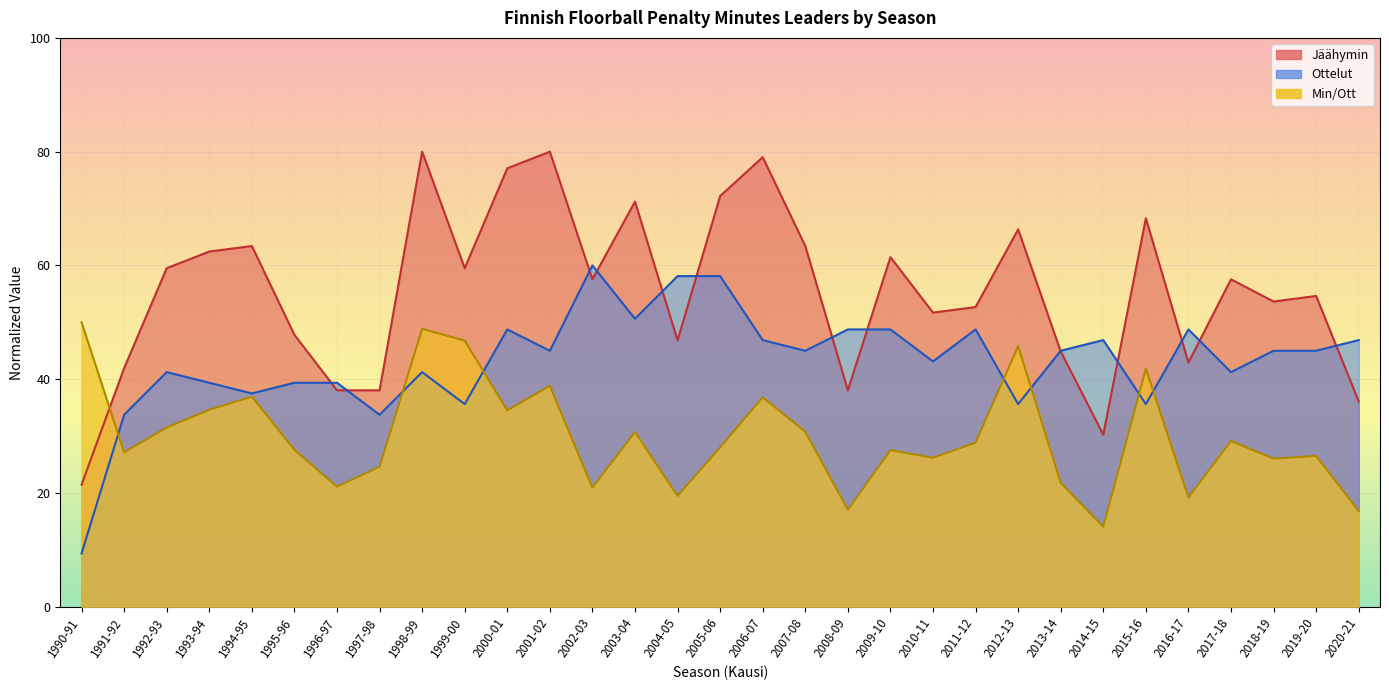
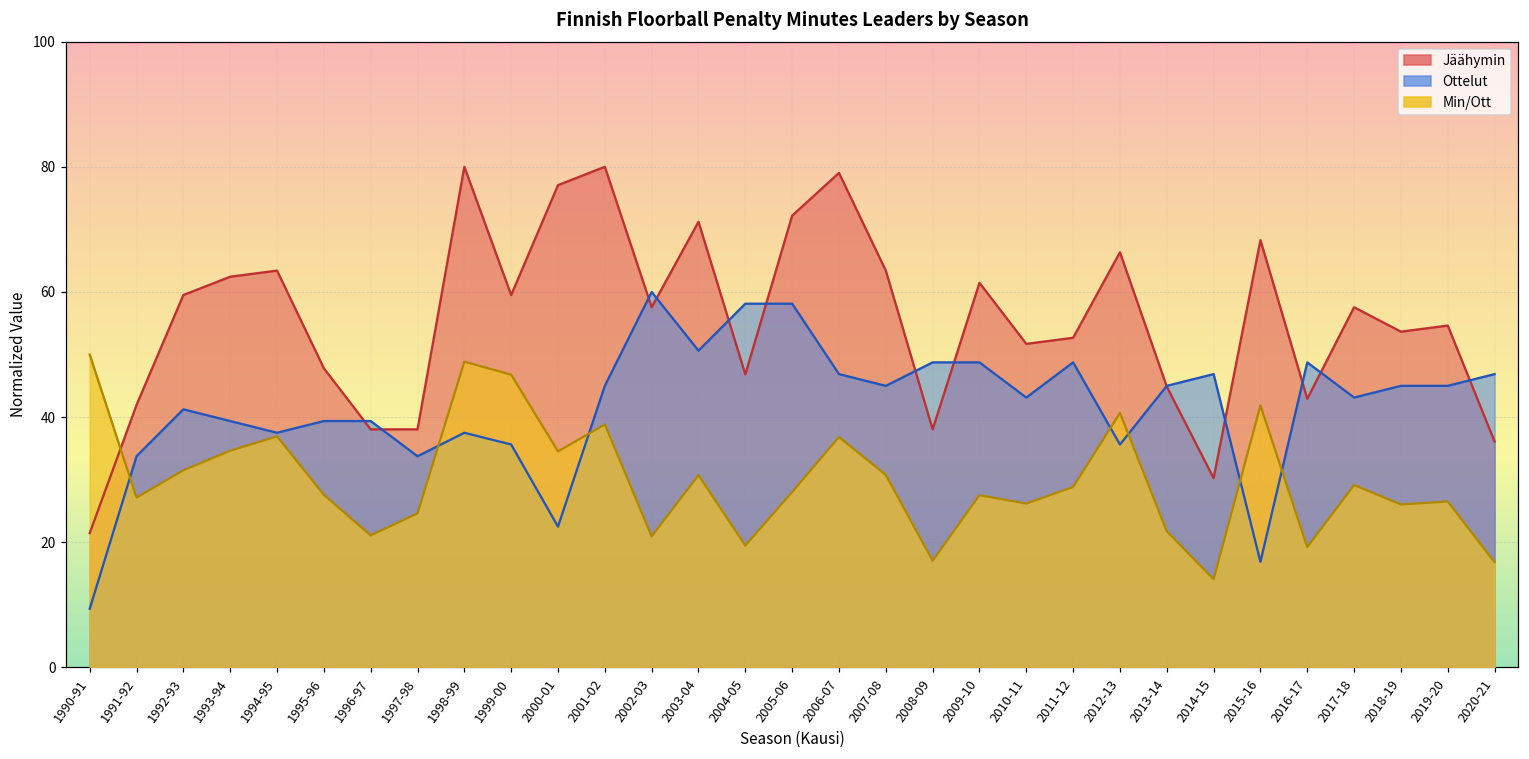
Ottelut, 1998-99: 41 -> 38
Ottelut, 2000-01: 49 -> 23
Min/Ott, 2012-13: 46 -> 41
Ottelut, 2015-16: 36 -> 17
Ottelut, 2017-18: 41 -> 43
